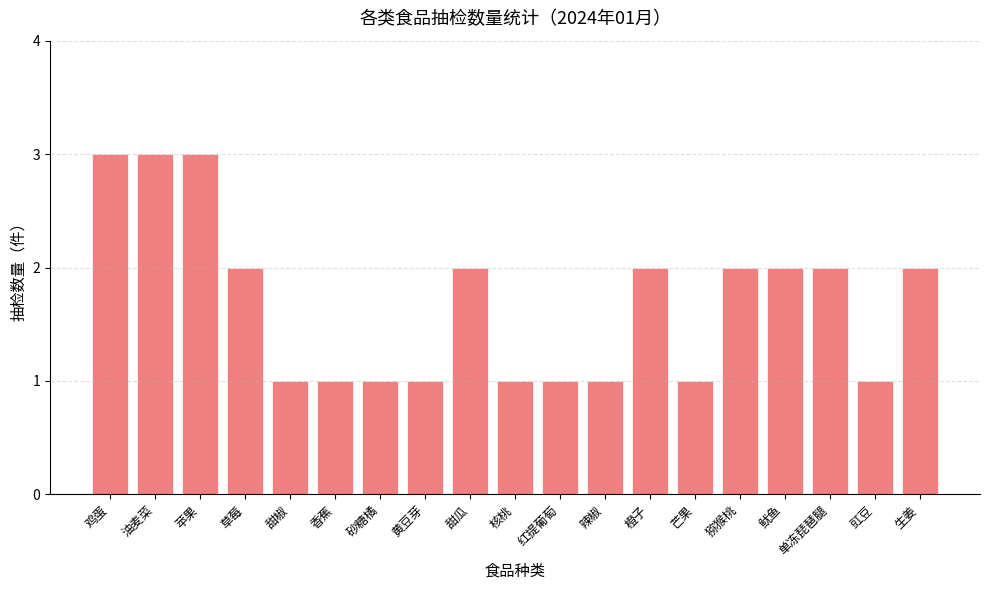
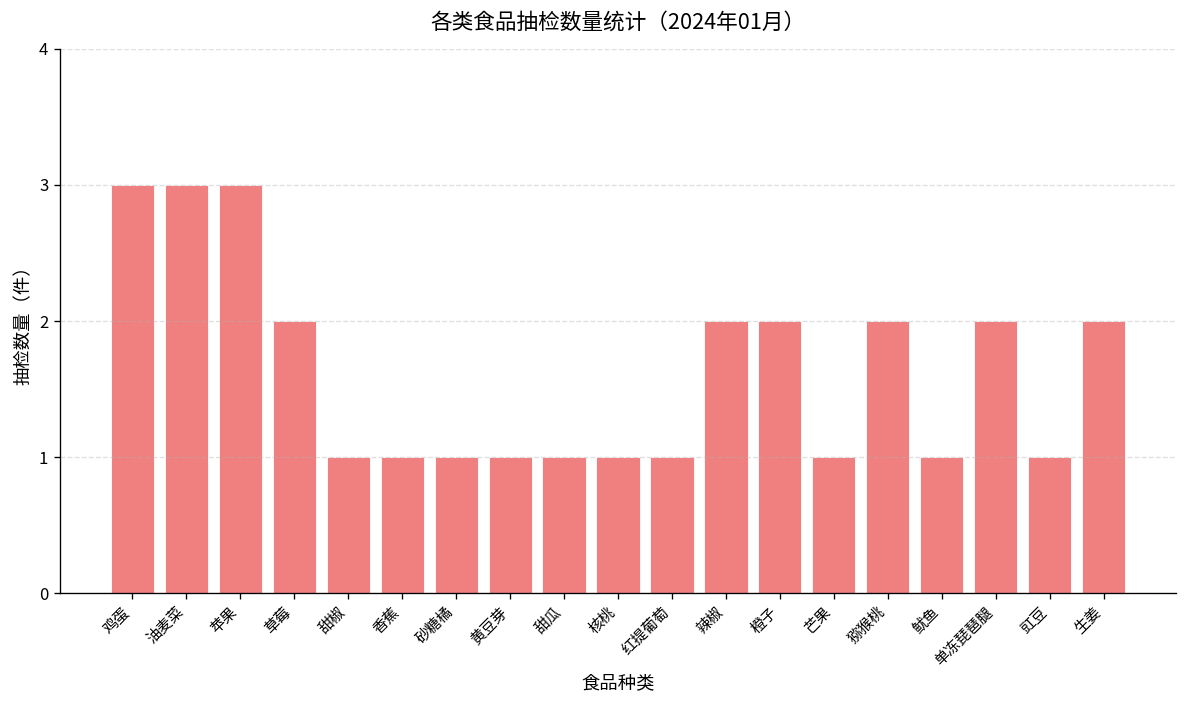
甜瓜: 2 -> 1
辣椒: 1 -> 2
鱿鱼: 2 -> 1
